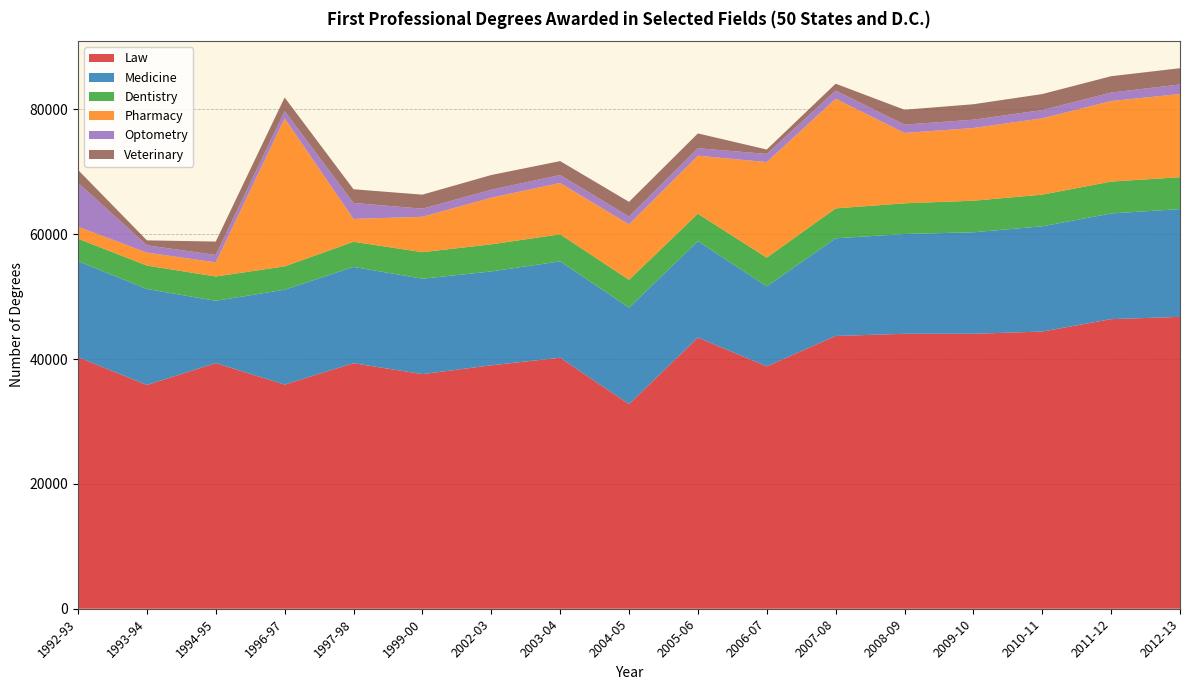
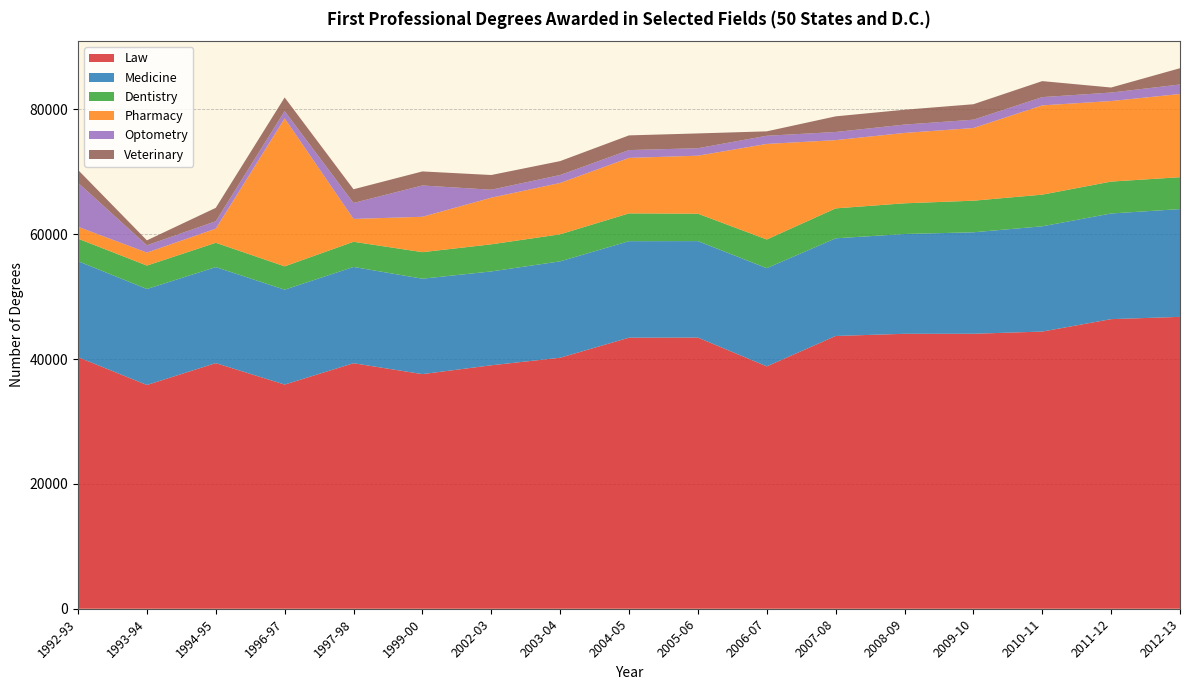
Medicine, 1994-95: 10000 -> 15000
Optometry, 1999-00: 1000 -> 5000
Law, 2004-05: 33000 -> 43000
Medicine, 2006-07: 13000 -> 16000
Pharmacy, 2007-08: 18000 -> 11000
Veterinary, 2007-08: 1000 -> 3000
Pharmacy, 2010-11: 12000 -> 14000
Veterinary, 2011-12: 3000 -> 1000
